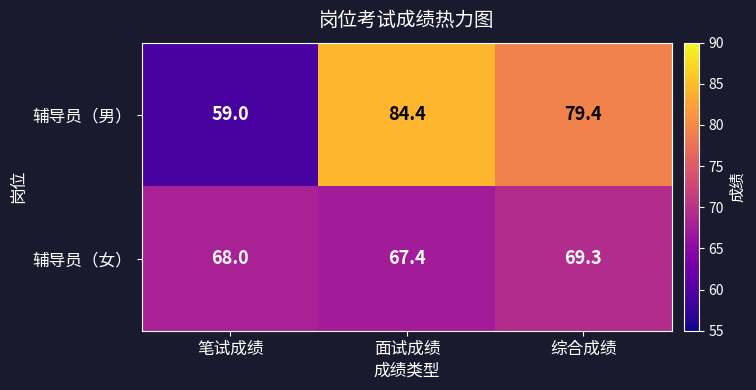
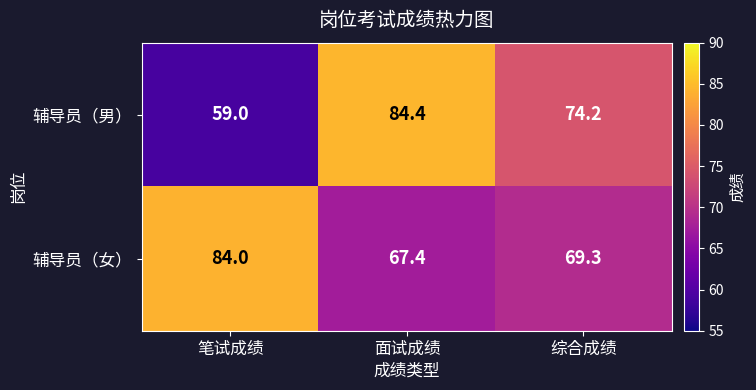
辅导员（男）, 综合成绩: 79.4 -> 74.2
辅导员（女）, 笔试成绩: 68.0 -> 84.0
